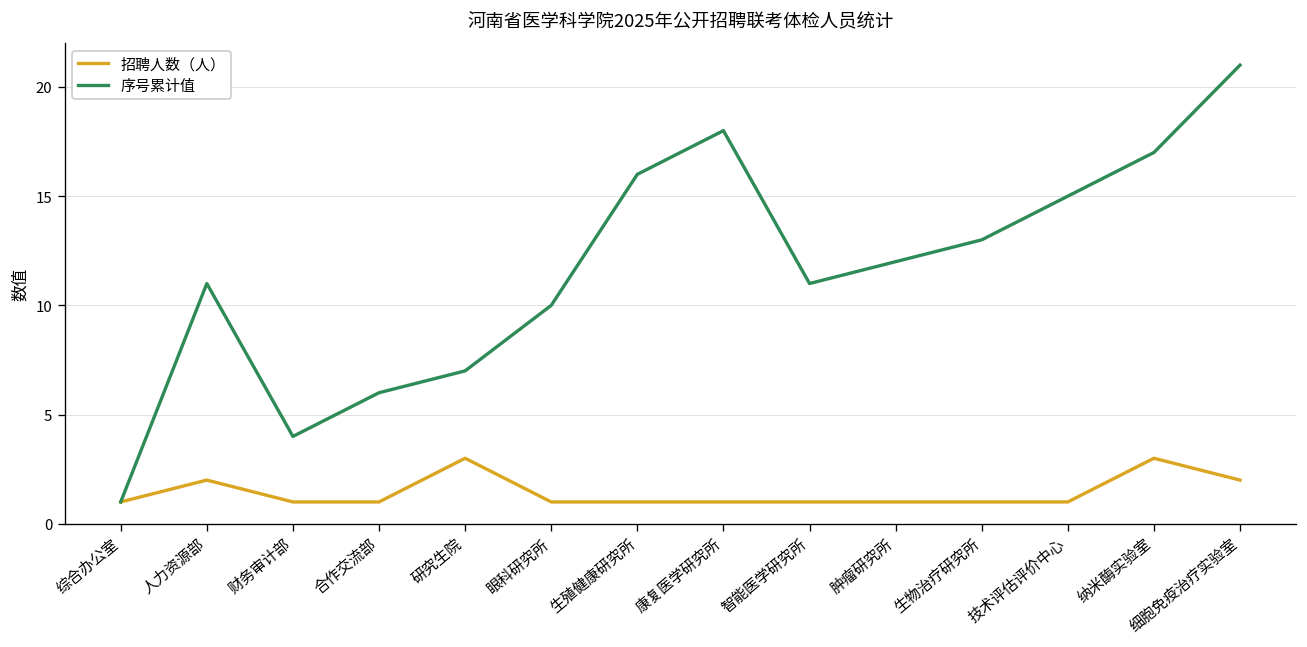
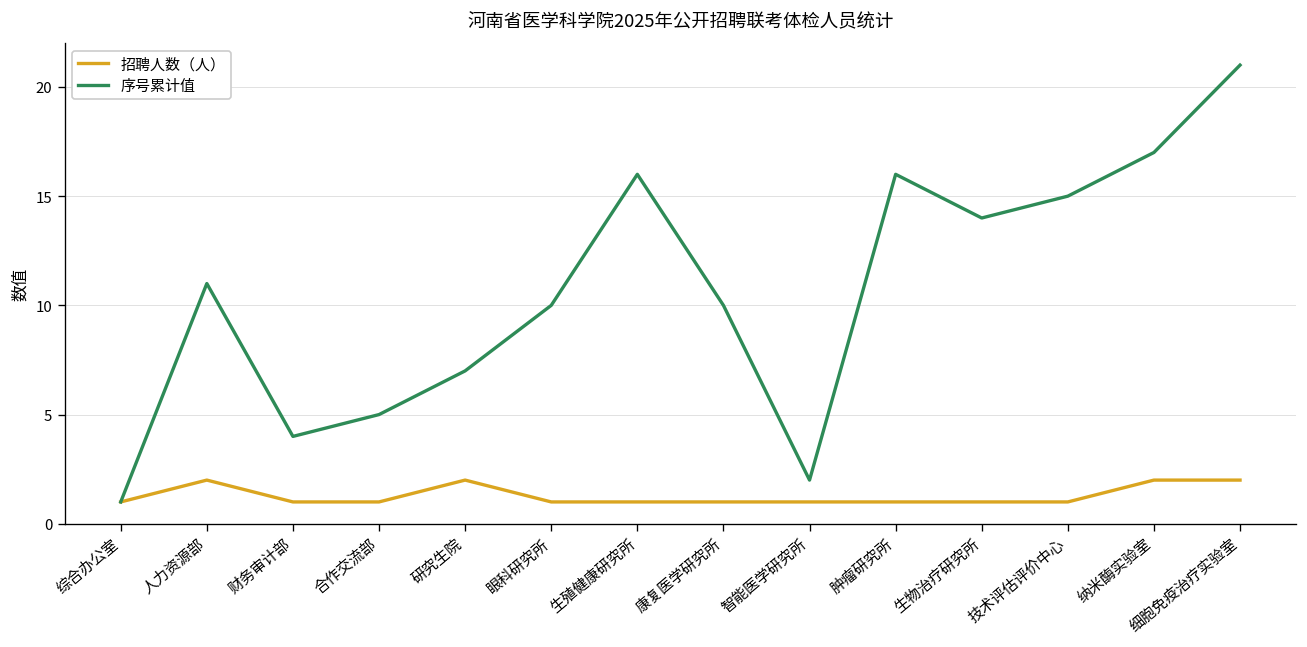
序号累计值, 合作交流部: 6 -> 5
招聘人数（人）, 研究生院: 3 -> 2
序号累计值, 康复医学研究所: 18 -> 10
序号累计值, 智能医学研究所: 11 -> 2
序号累计值, 肿瘤研究所: 12 -> 16
序号累计值, 生物治疗研究所: 13 -> 14
招聘人数（人）, 纳米酶实验室: 3 -> 2
